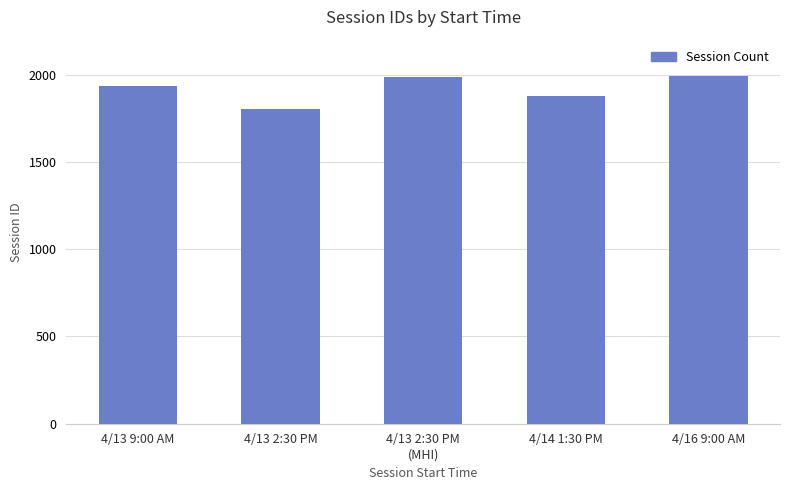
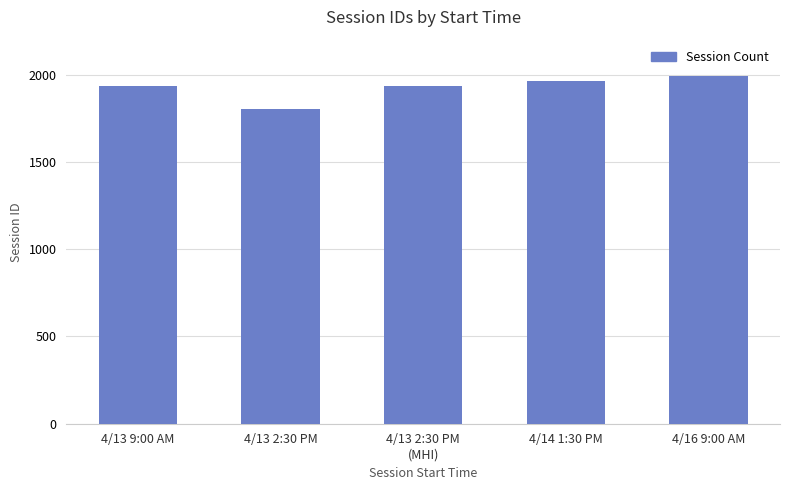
4/13 2:30 PM (MHI): 1990 -> 1940
4/14 1:30 PM: 1880 -> 1960
